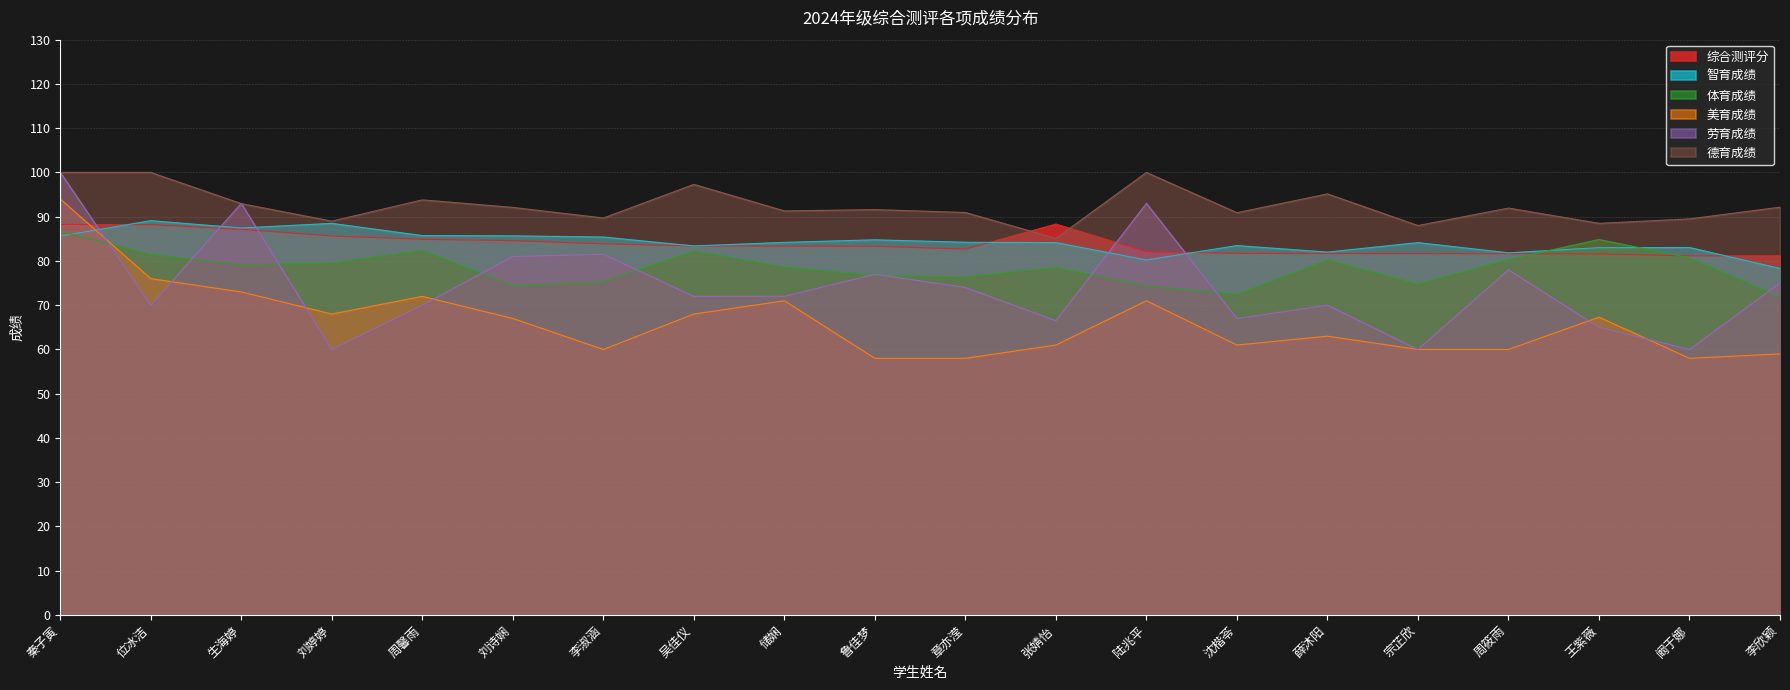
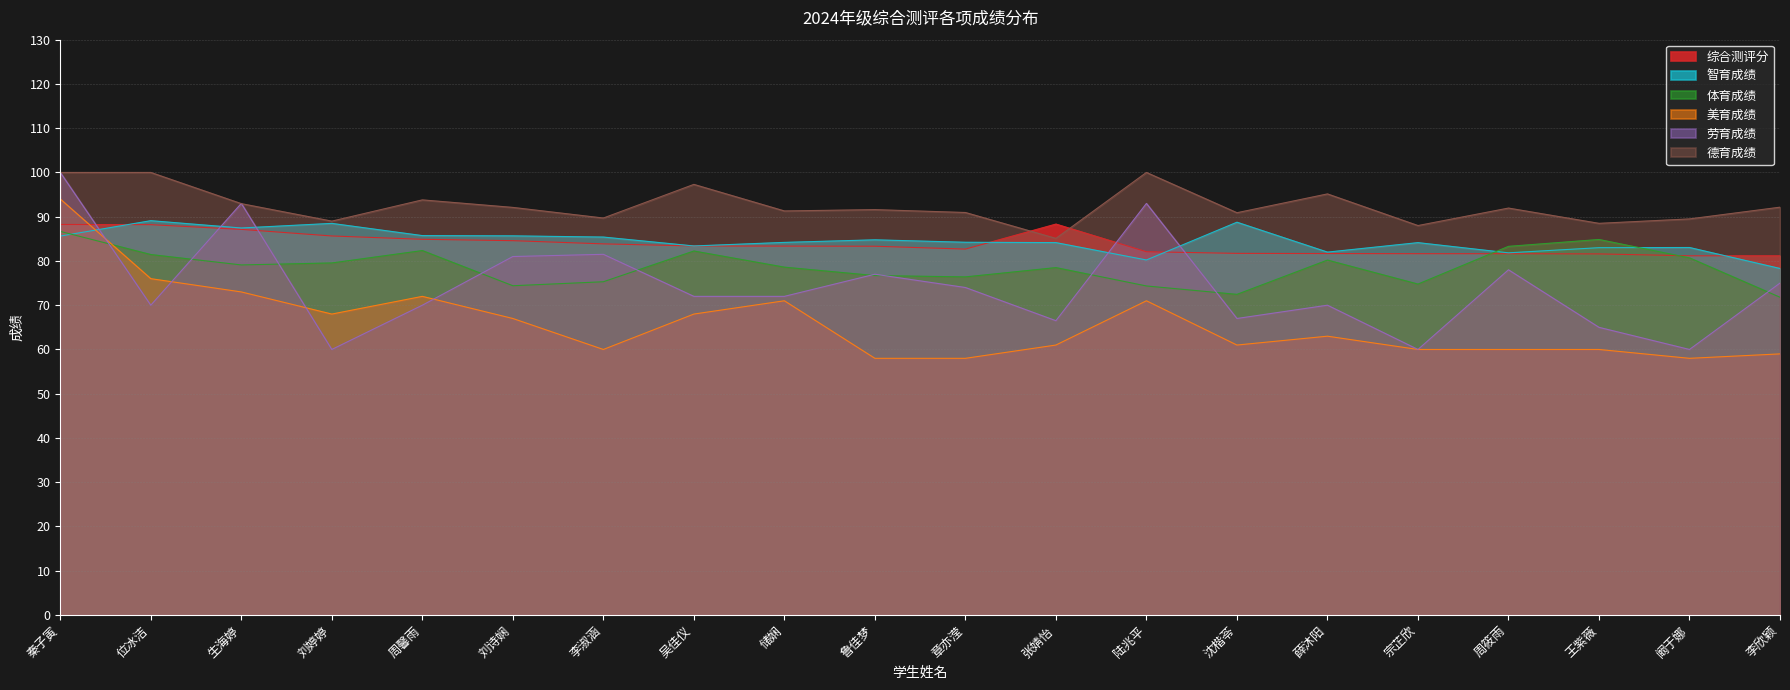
智育成绩, 沈楷苓: 83 -> 89
体育成绩, 周筱雨: 80 -> 83
美育成绩, 王紫薇: 67 -> 60
